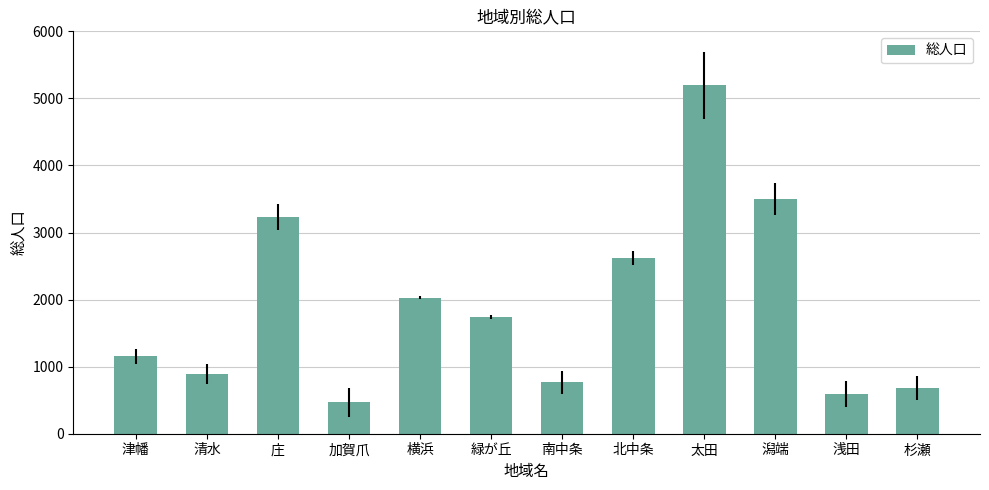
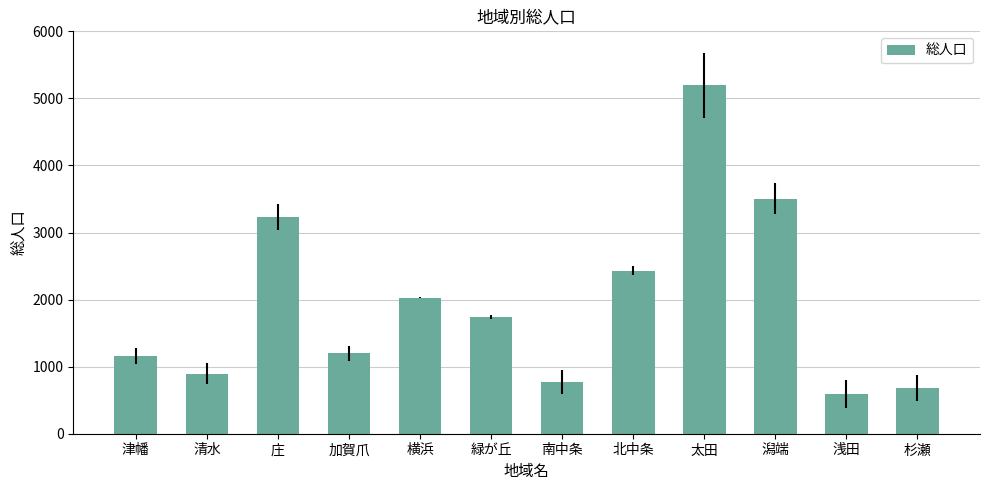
加賀爪: 500 -> 1200
北中条: 2600 -> 2400
